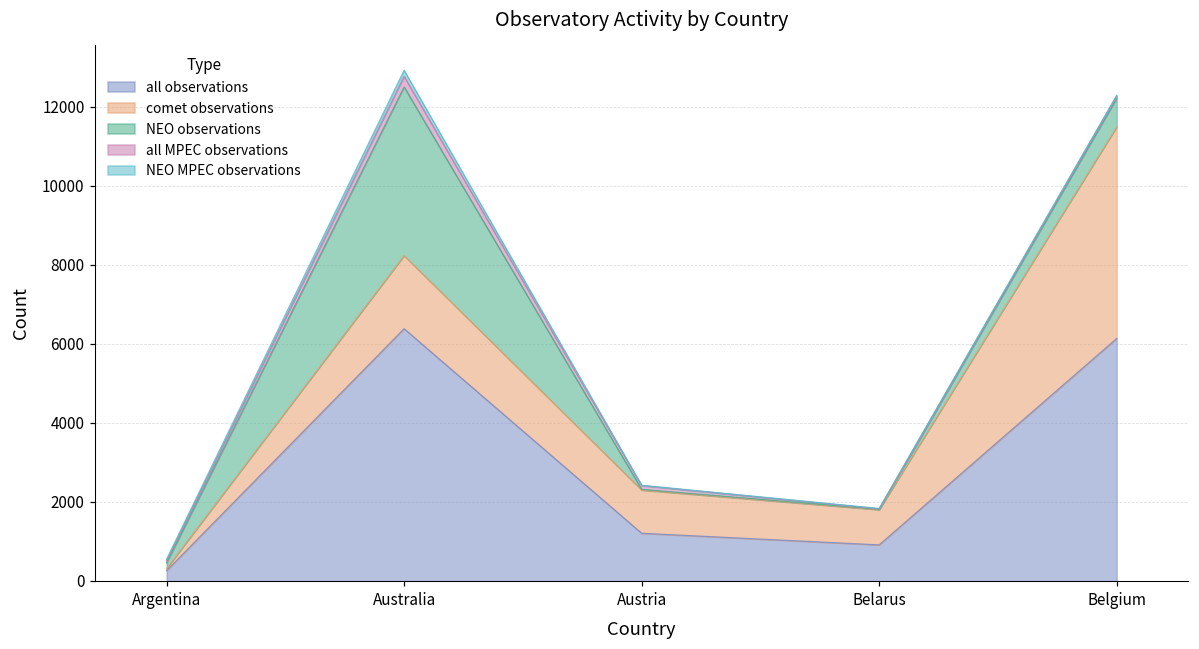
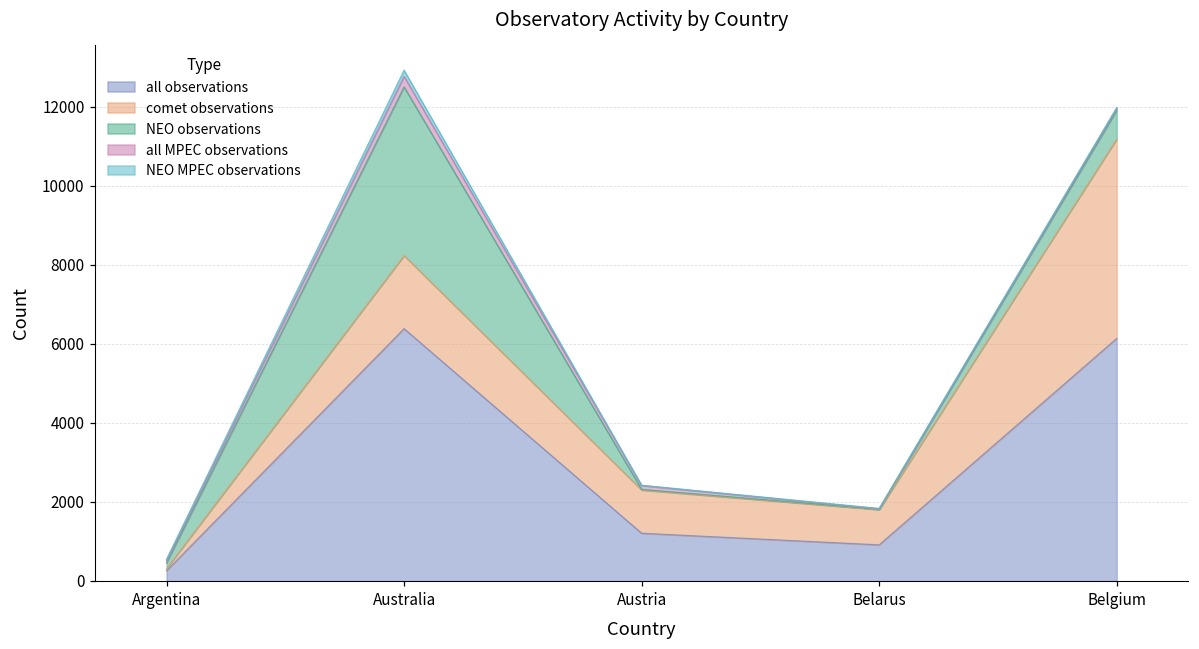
comet observations, Belgium: 5400 -> 5000
